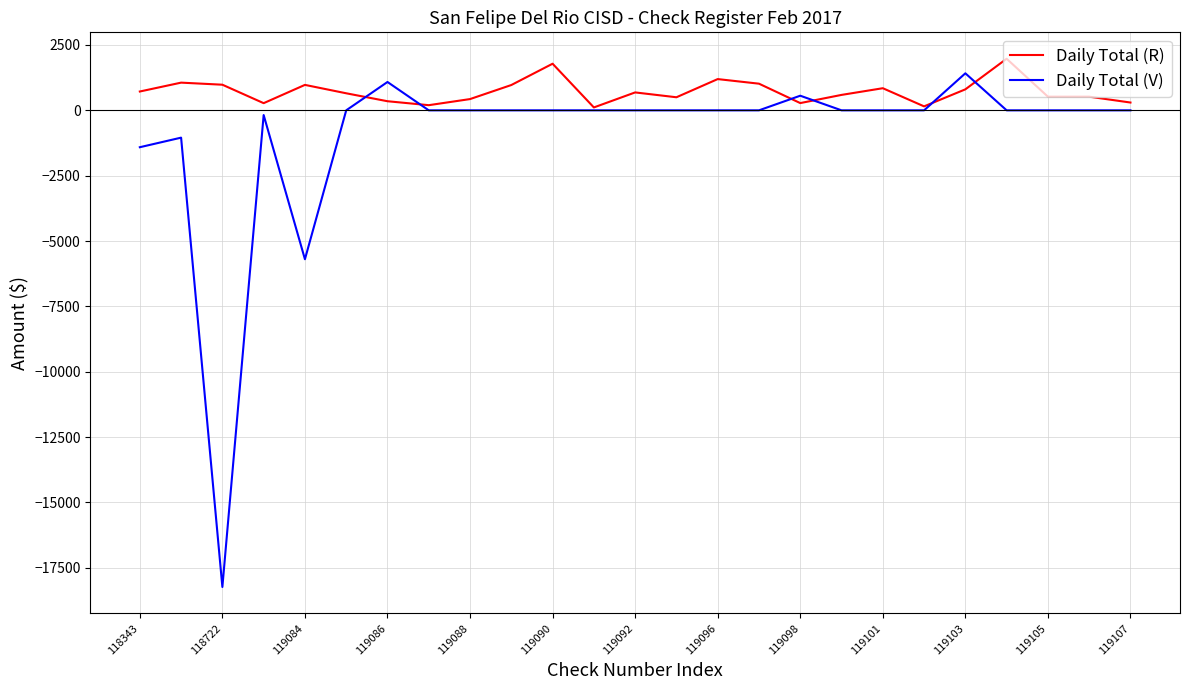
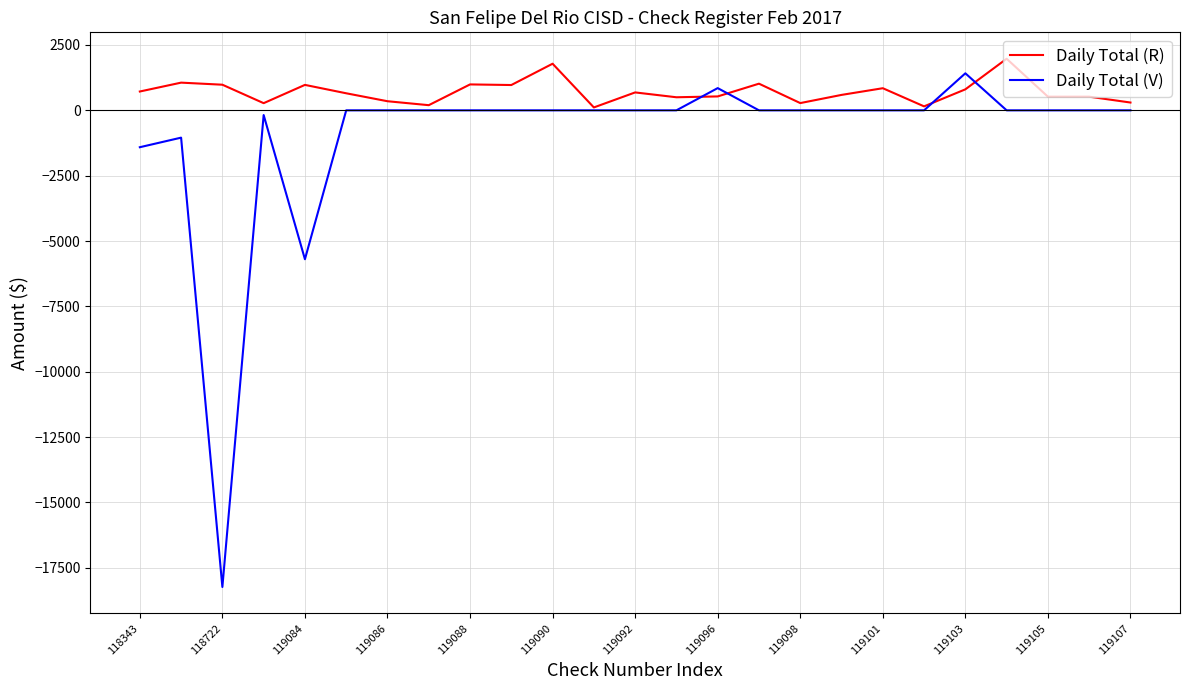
Daily Total (V), 119086: 1100 -> 0
Daily Total (R), 119088: 400 -> 1000
Daily Total (R), 119096: 1200 -> 500
Daily Total (V), 119096: 0 -> 900
Daily Total (V), 119098: 600 -> 0
